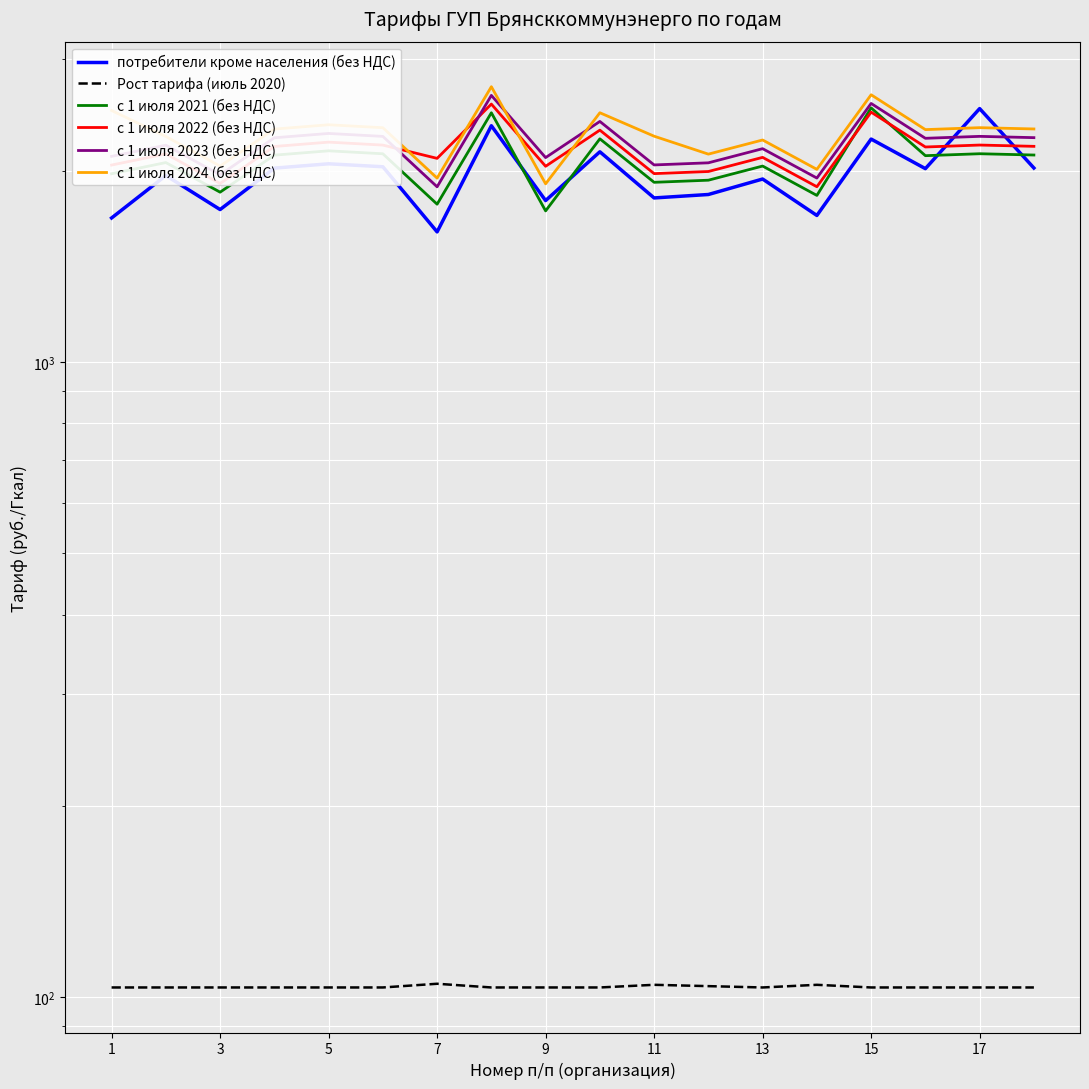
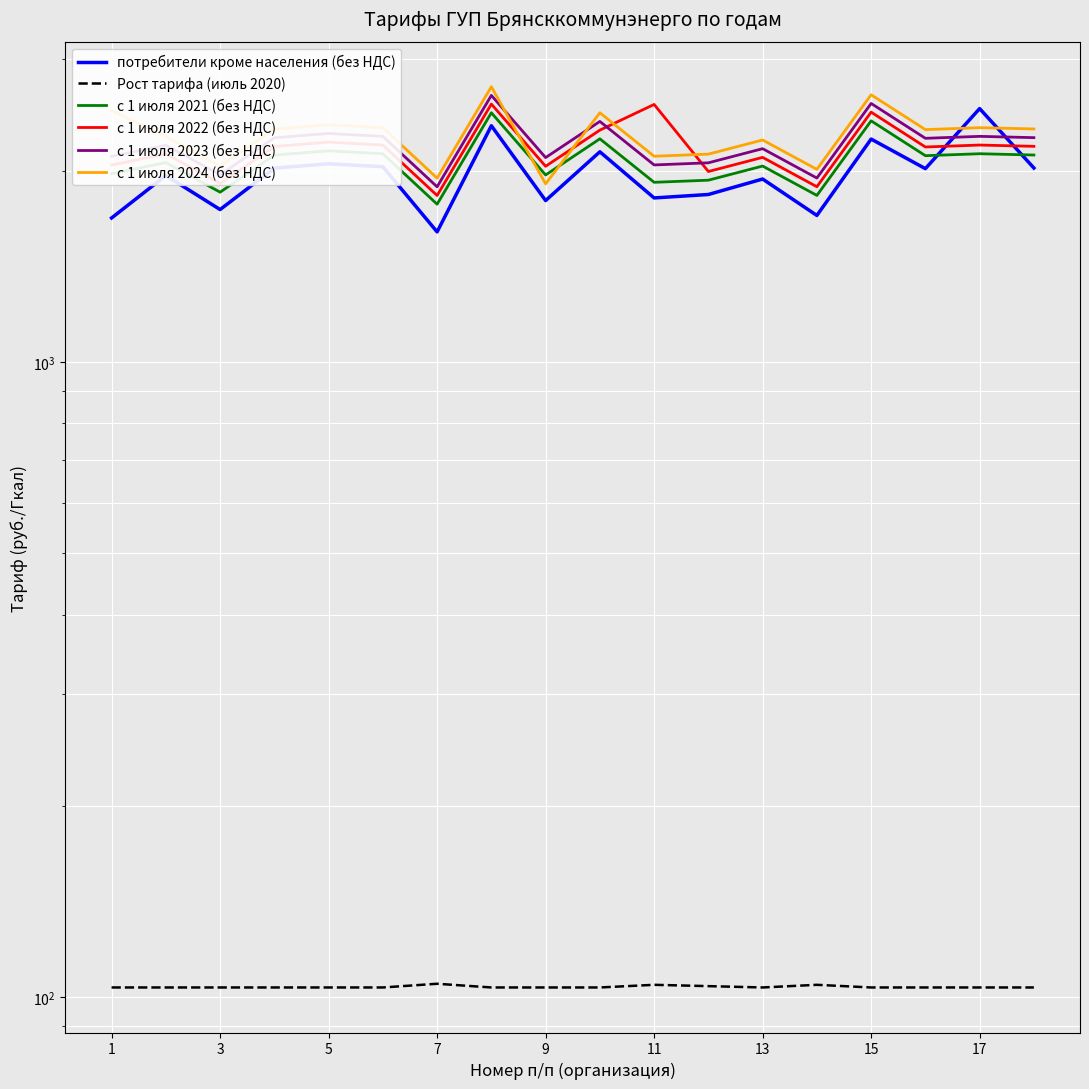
с 1 июля 2022 (без НДС), 7: 2090 -> 1830
с 1 июля 2021 (без НДС), 9: 1730 -> 1970
с 1 июля 2022 (без НДС), 11: 1980 -> 2540
с 1 июля 2024 (без НДС), 11: 2270 -> 2110
с 1 июля 2021 (без НДС), 15: 2510 -> 2400
